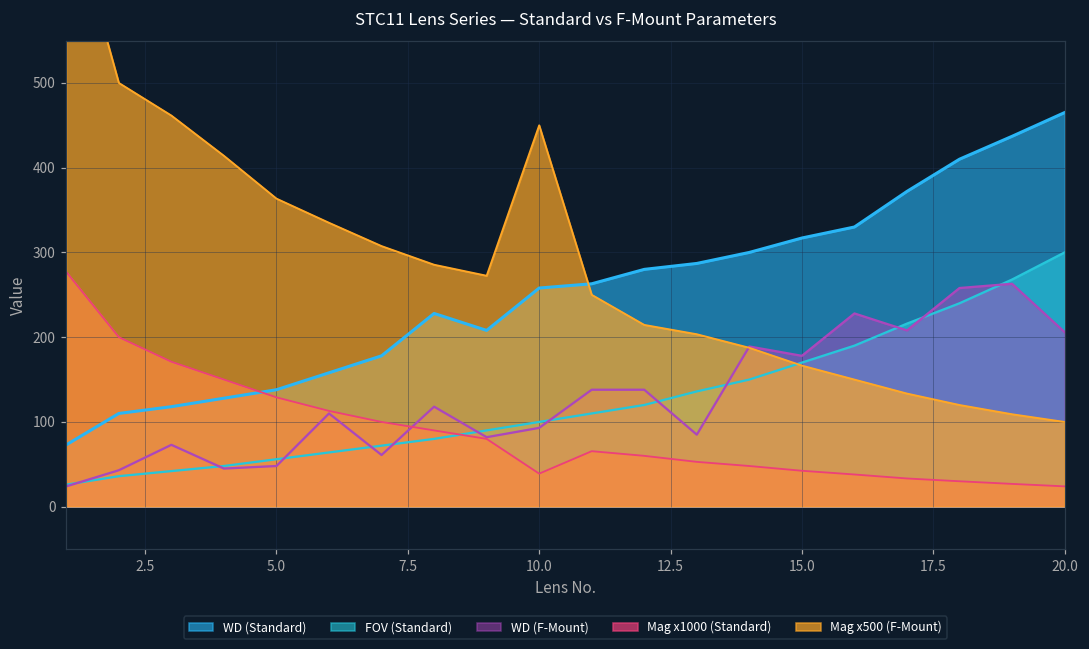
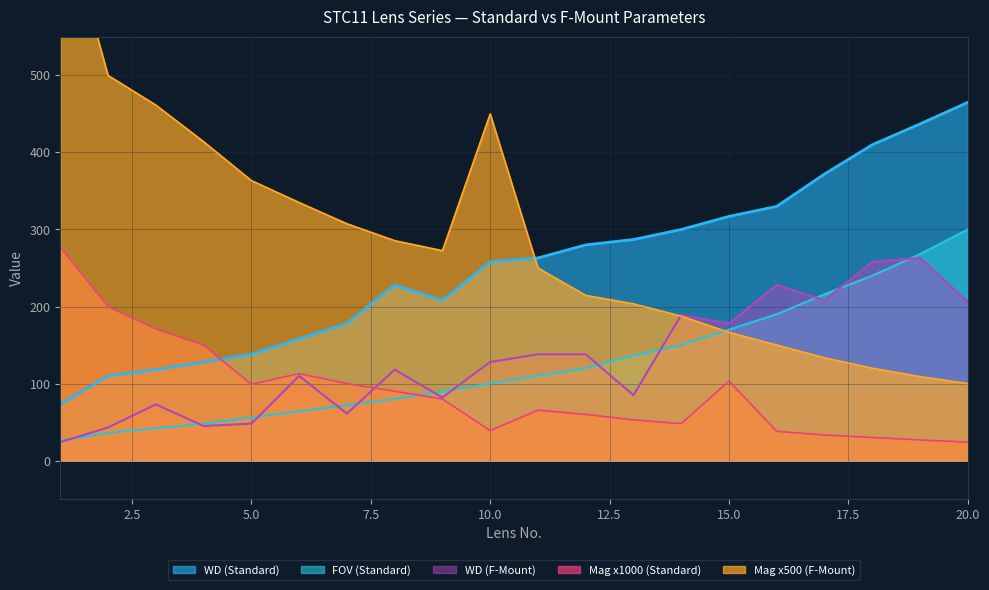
Mag x1000 (Standard), 5.0: 130 -> 100
WD (F-Mount), 10.0: 90 -> 130
Mag x1000 (Standard), 15.0: 40 -> 100
